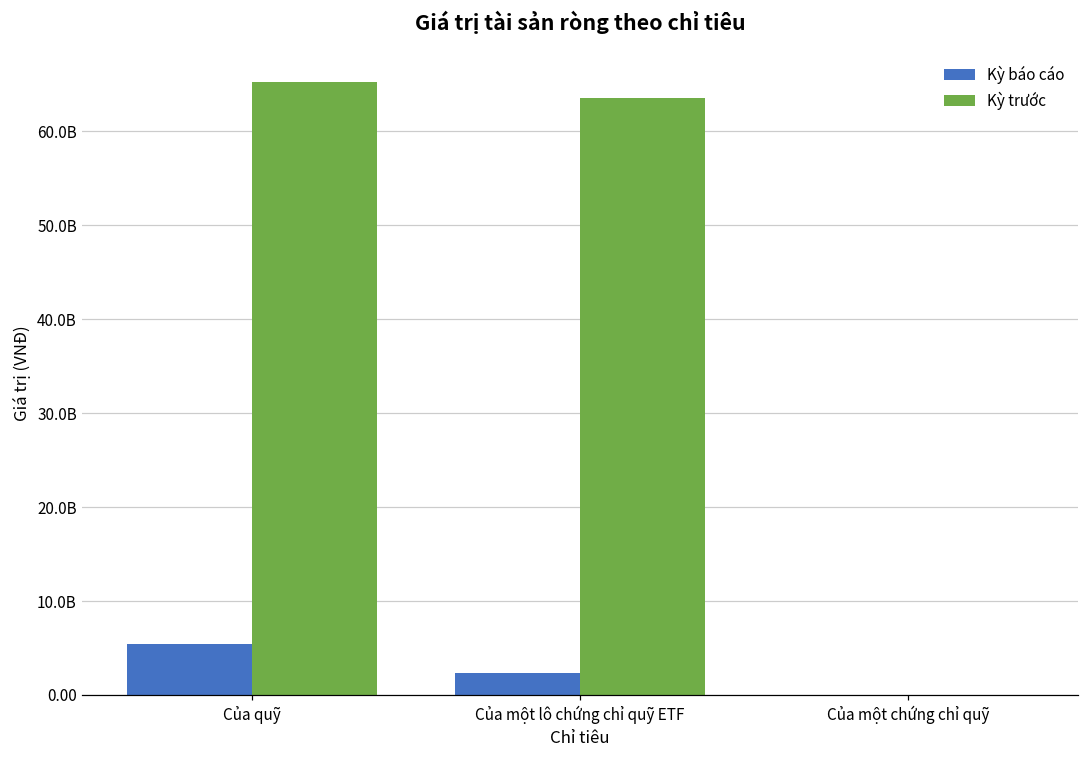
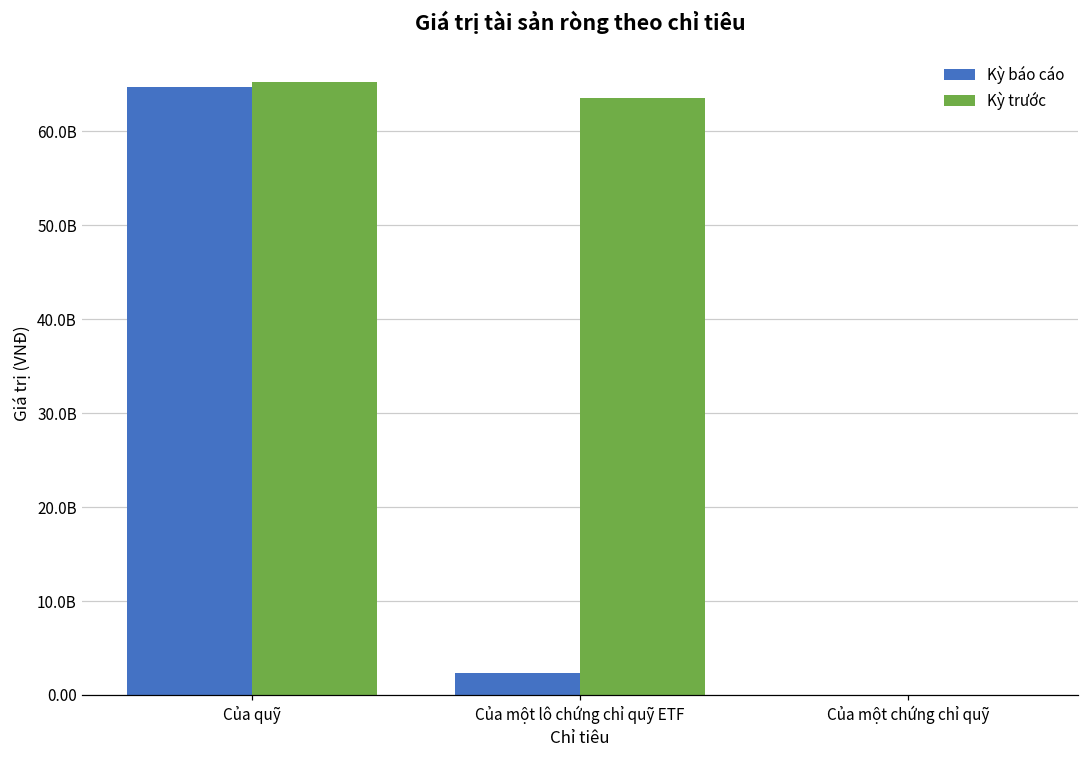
Kỳ báo cáo, Của quỹ: 5000000000 -> 65000000000
